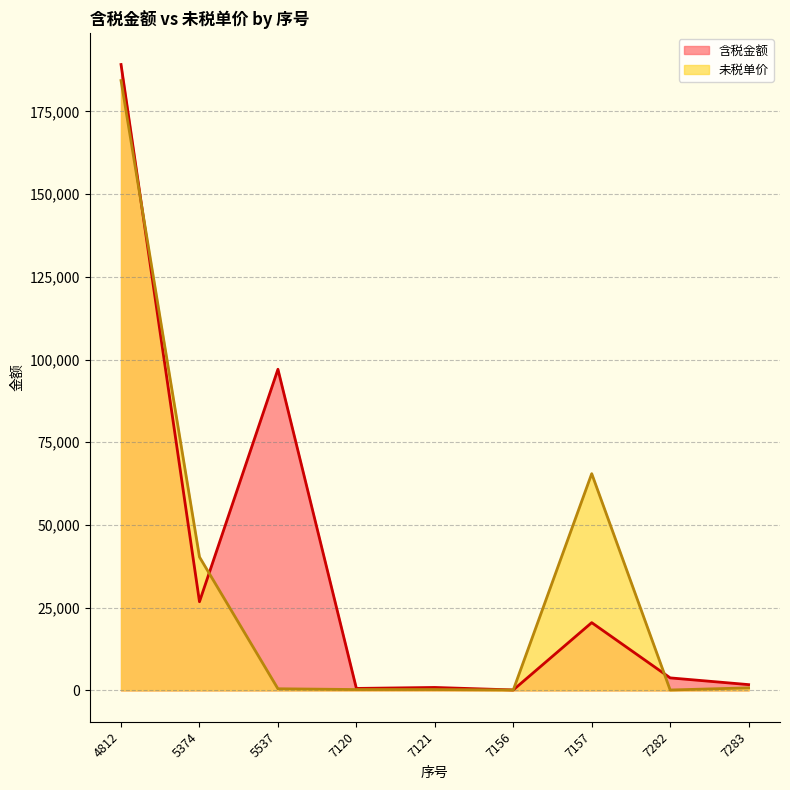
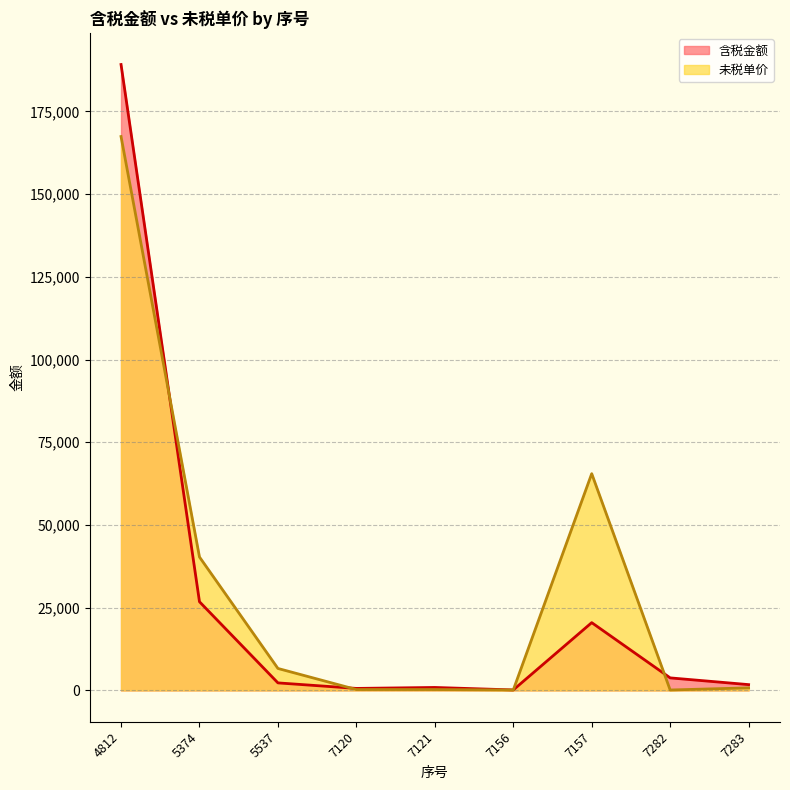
未税单价, 4812: 184,000 -> 167,000
含税金额, 5537: 97,000 -> 2,000
未税单价, 5537: 1,000 -> 7,000
